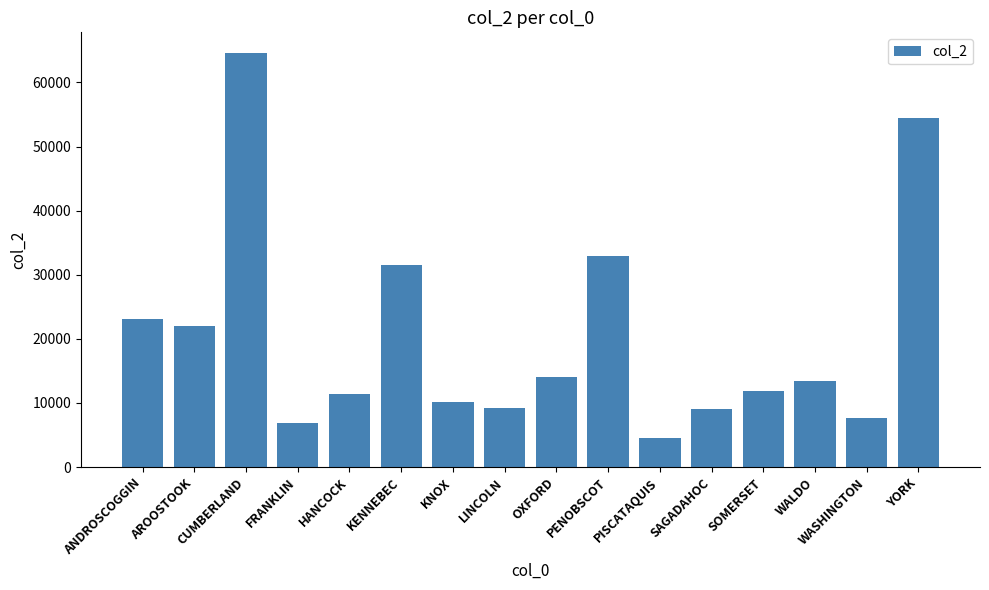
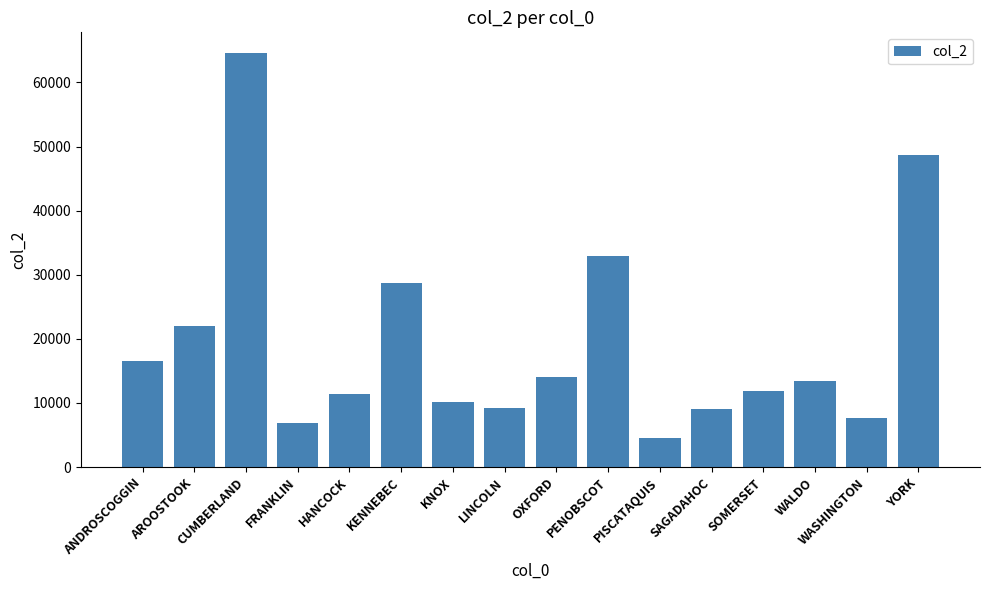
ANDROSCOGGIN: 23000 -> 17000
KENNEBEC: 32000 -> 29000
YORK: 54000 -> 49000
